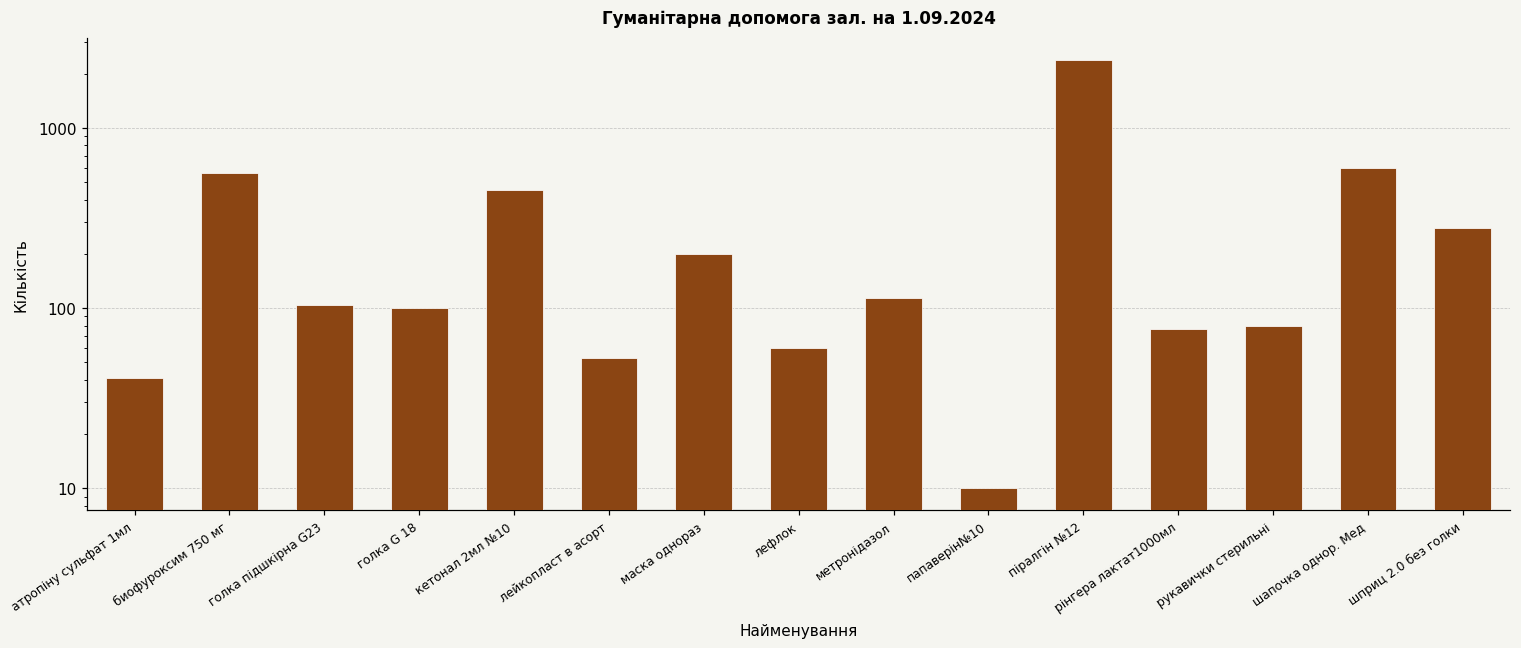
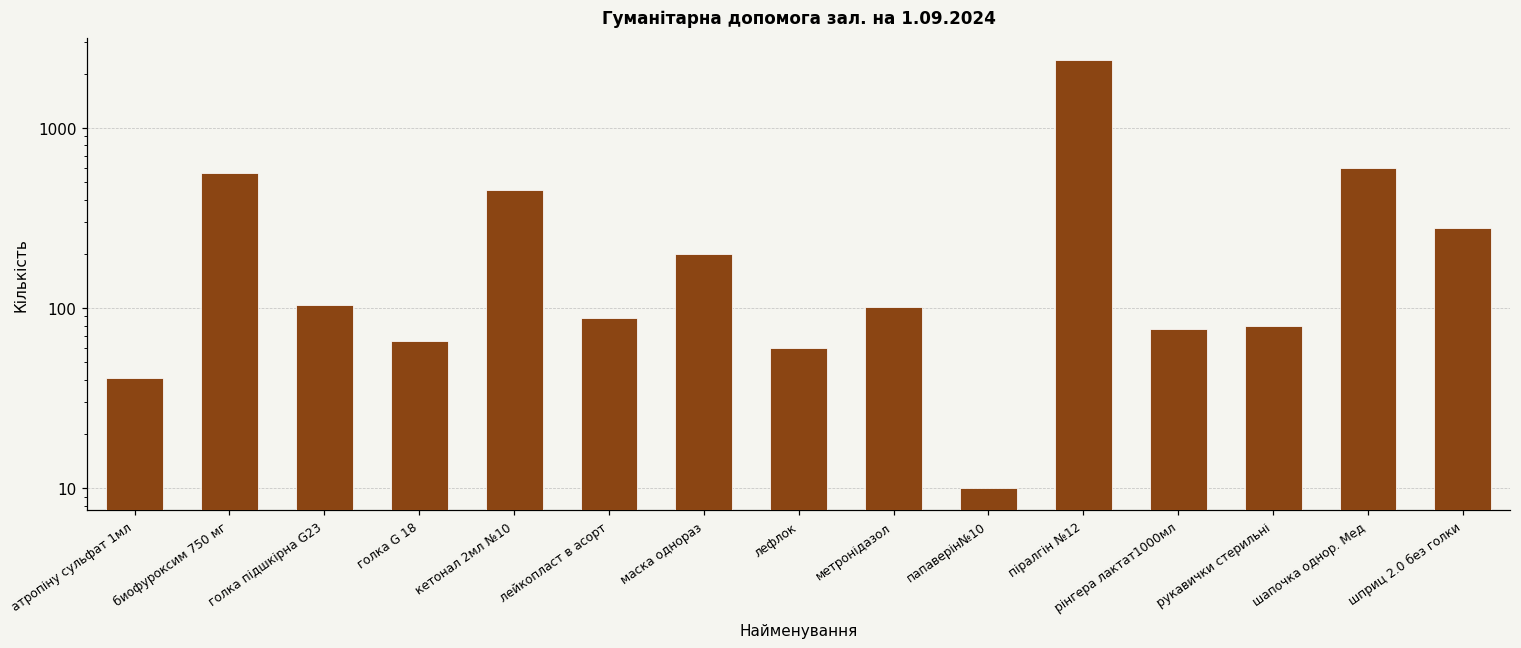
голка G 18: 100 -> 66
лейкопласт в асорт: 53 -> 90
метронідазол: 110 -> 100
